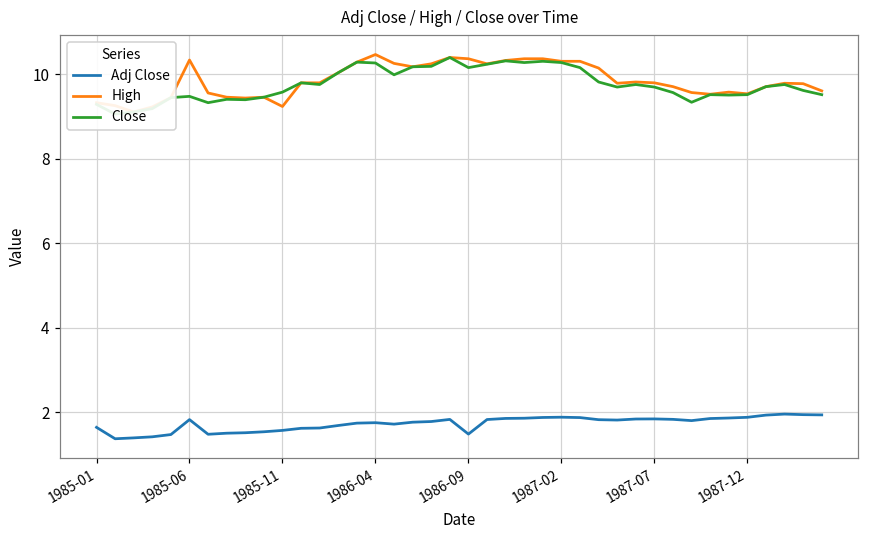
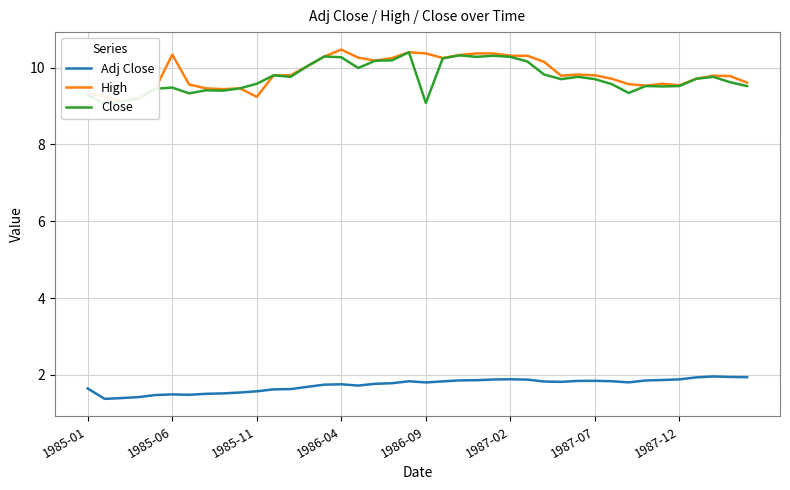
Adj Close, 1985-06: 1.8 -> 1.5
Adj Close, 1986-09: 1.5 -> 1.8
Close, 1986-09: 10.2 -> 9.1
